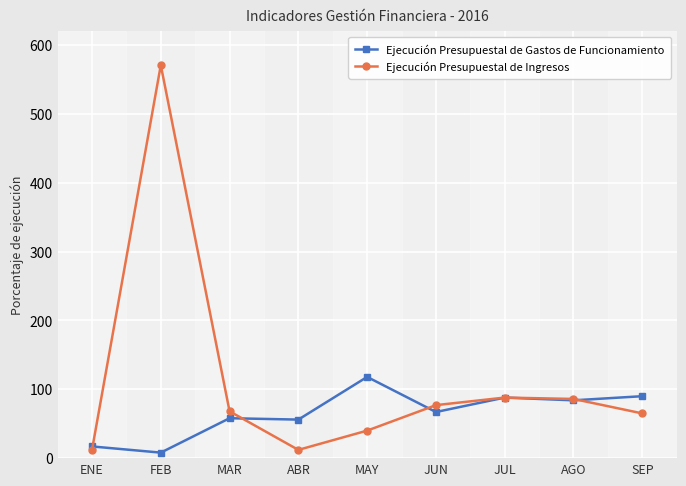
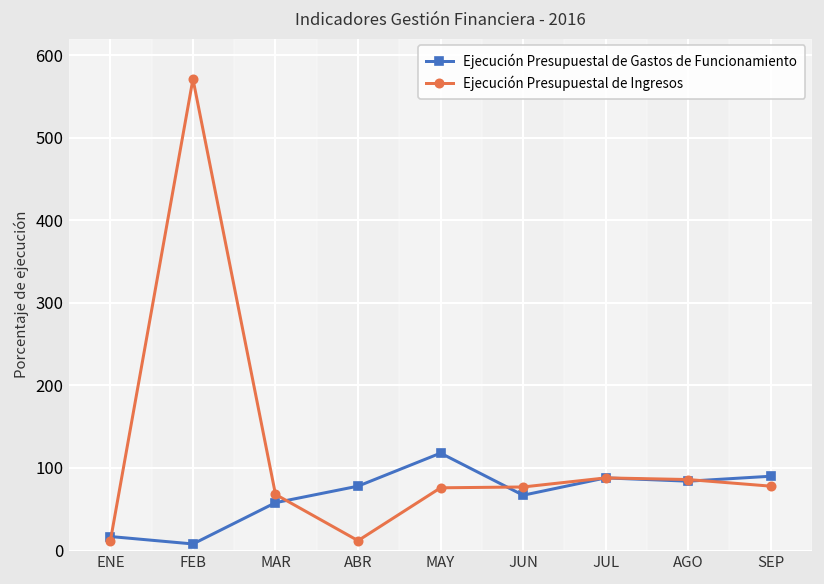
Ejecución Presupuestal de Gastos de Funcionamiento, ABR: 60 -> 80
Ejecución Presupuestal de Ingresos, MAY: 40 -> 80
Ejecución Presupuestal de Ingresos, SEP: 70 -> 80
